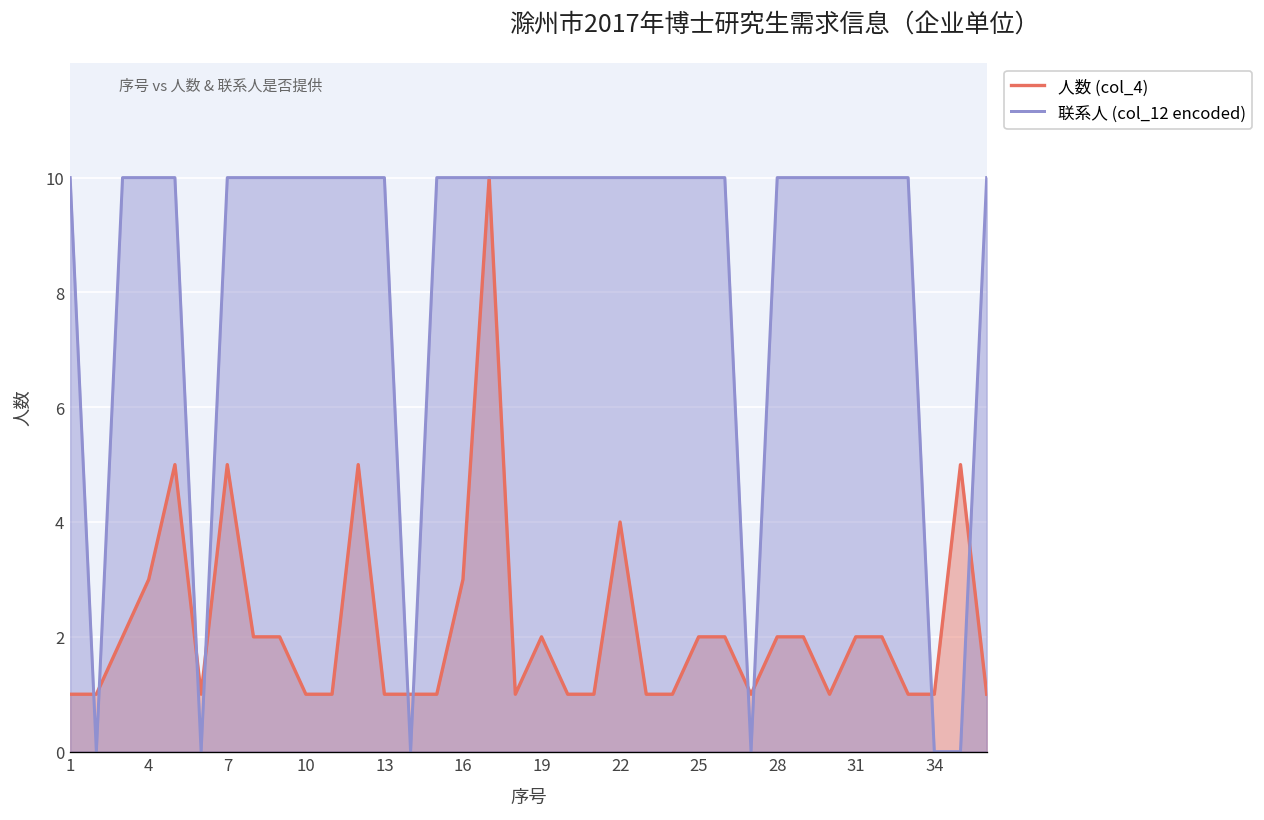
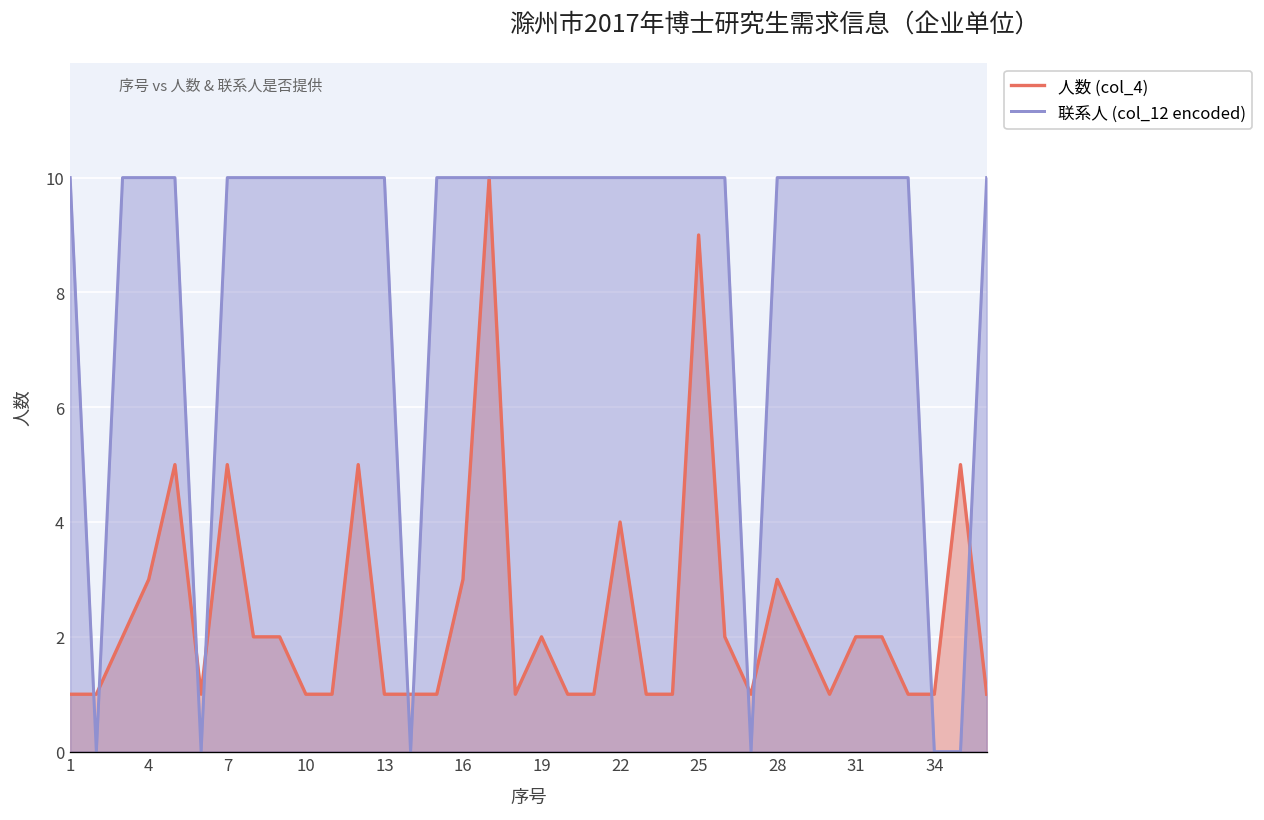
人数 (col_4), 25: 2 -> 9
人数 (col_4), 28: 2 -> 3
